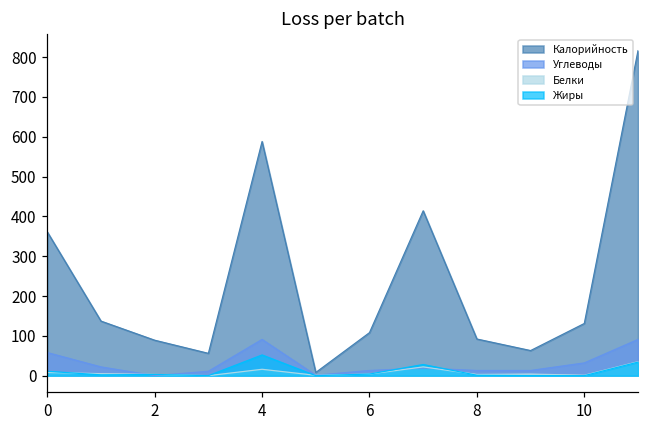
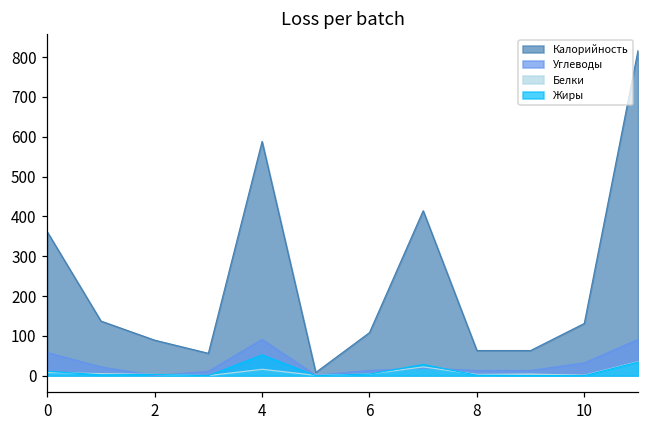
Калорийность, 8: 90 -> 60
